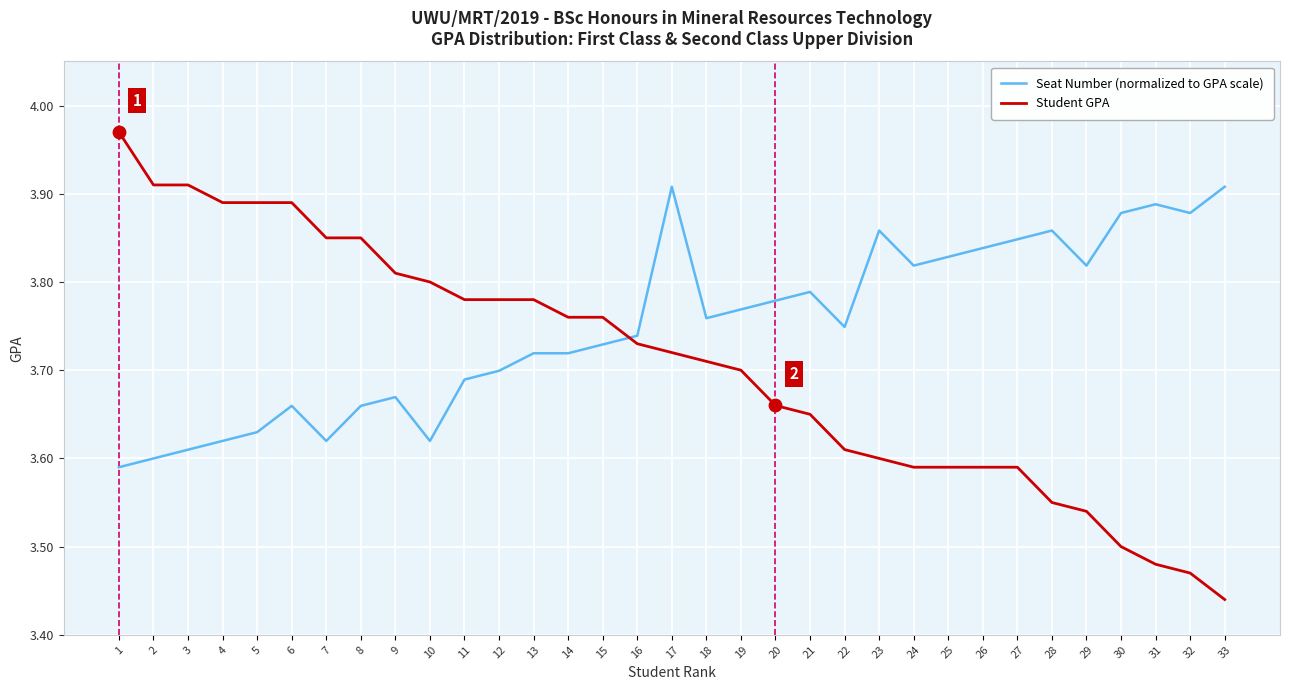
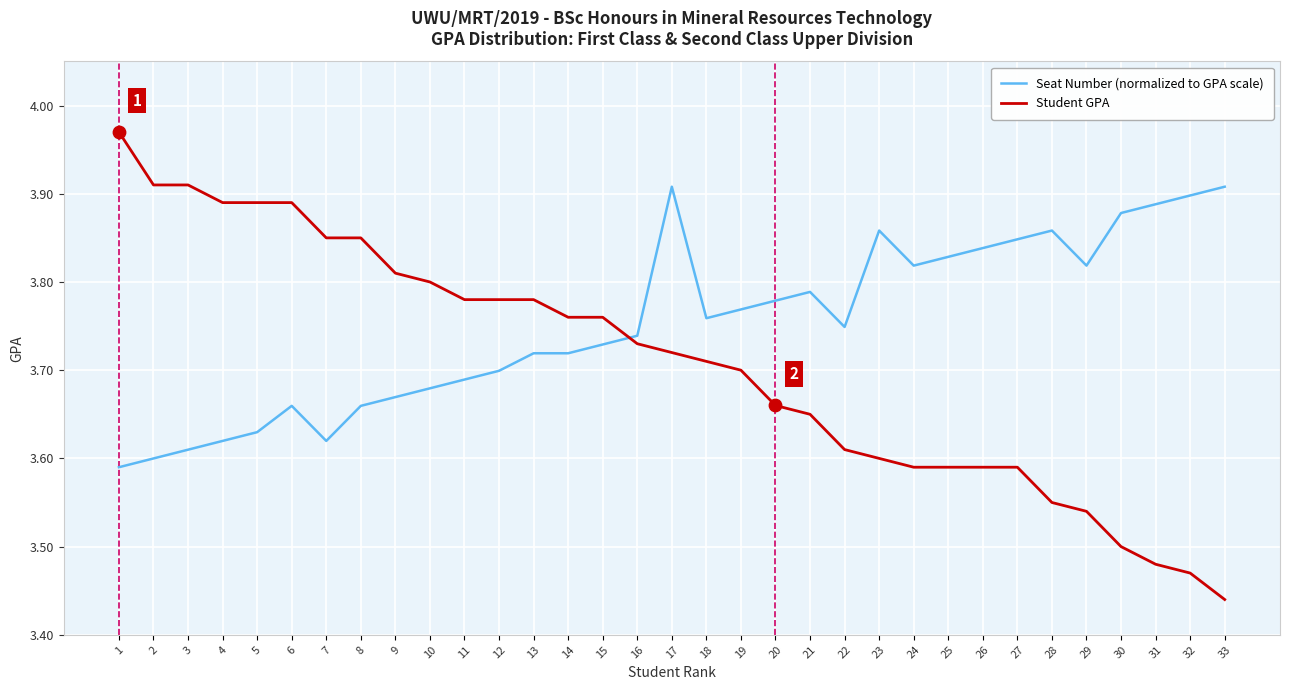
Seat Number (normalized to GPA scale), 10: 3.62 -> 3.68
Seat Number (normalized to GPA scale), 32: 3.88 -> 3.90
